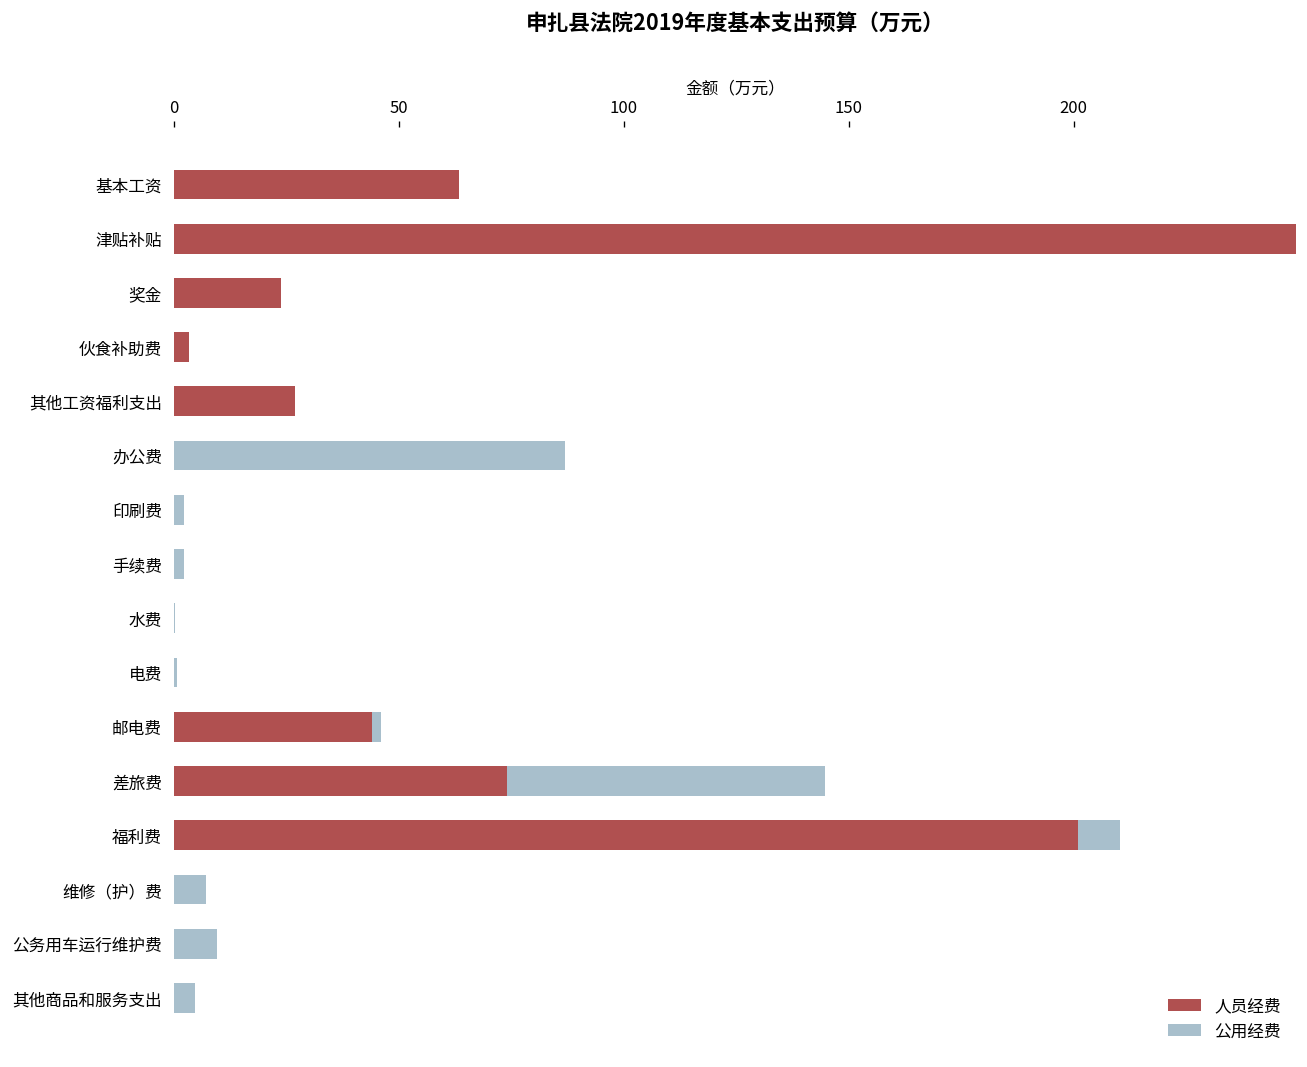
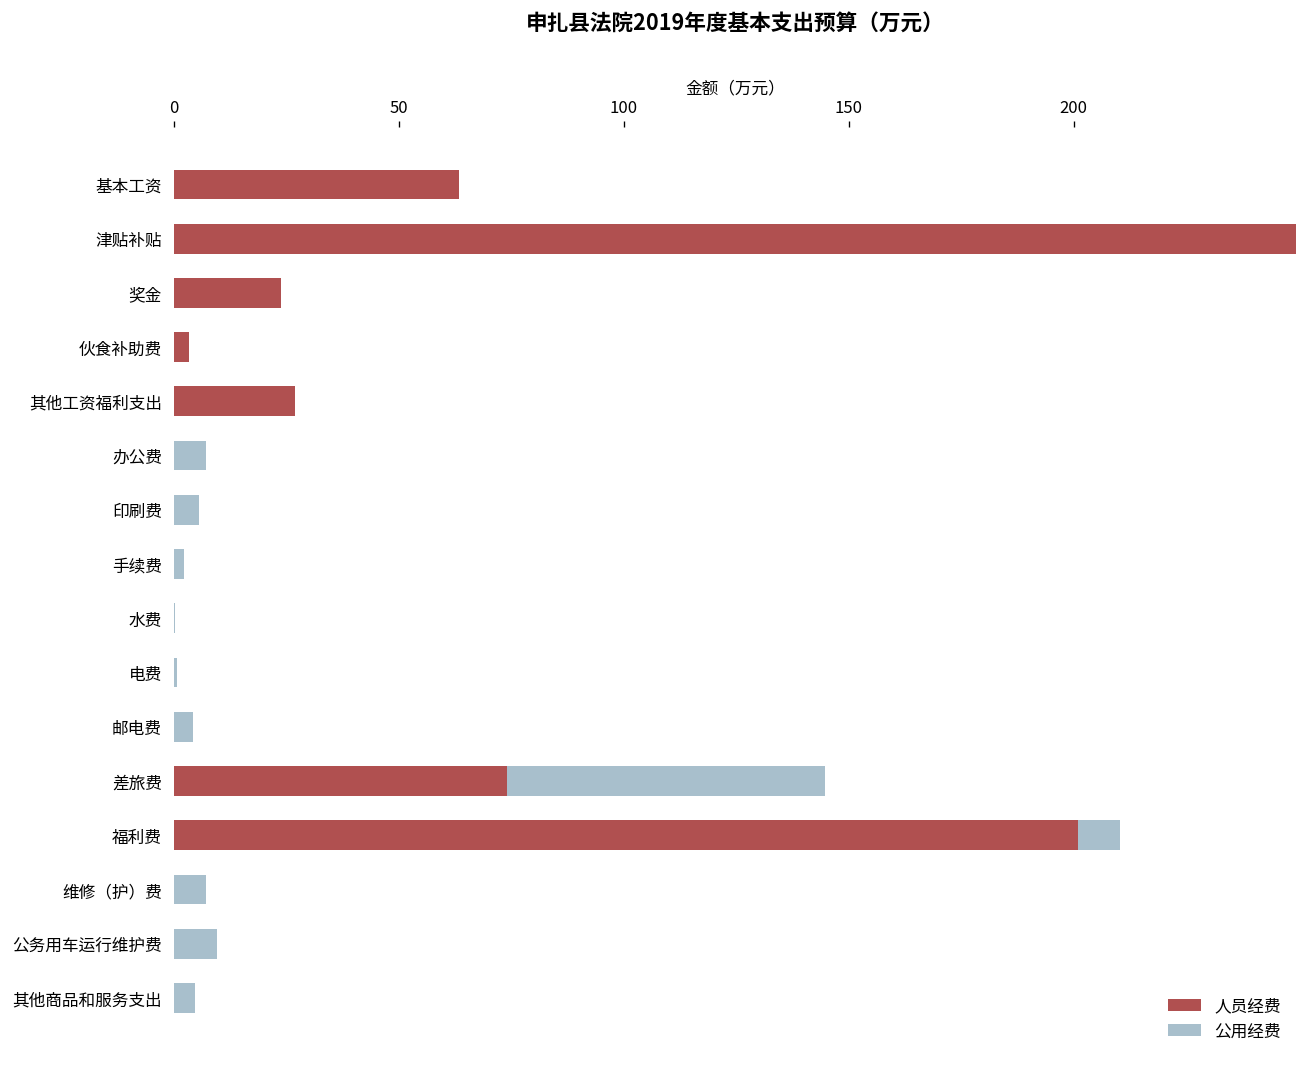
公用经费, 办公费: 87 -> 7
公用经费, 印刷费: 2 -> 6
人员经费, 邮电费: 44 -> 0
公用经费, 邮电费: 2 -> 4
